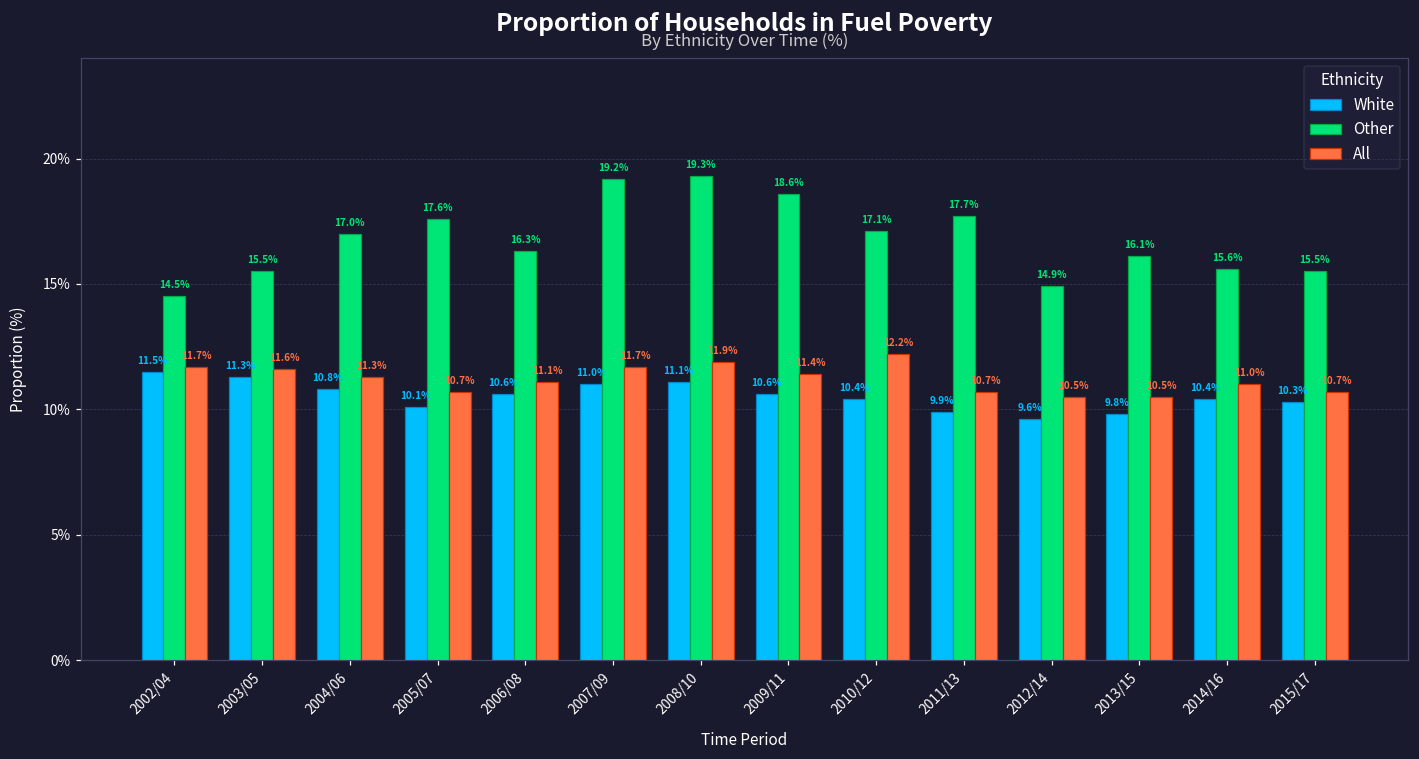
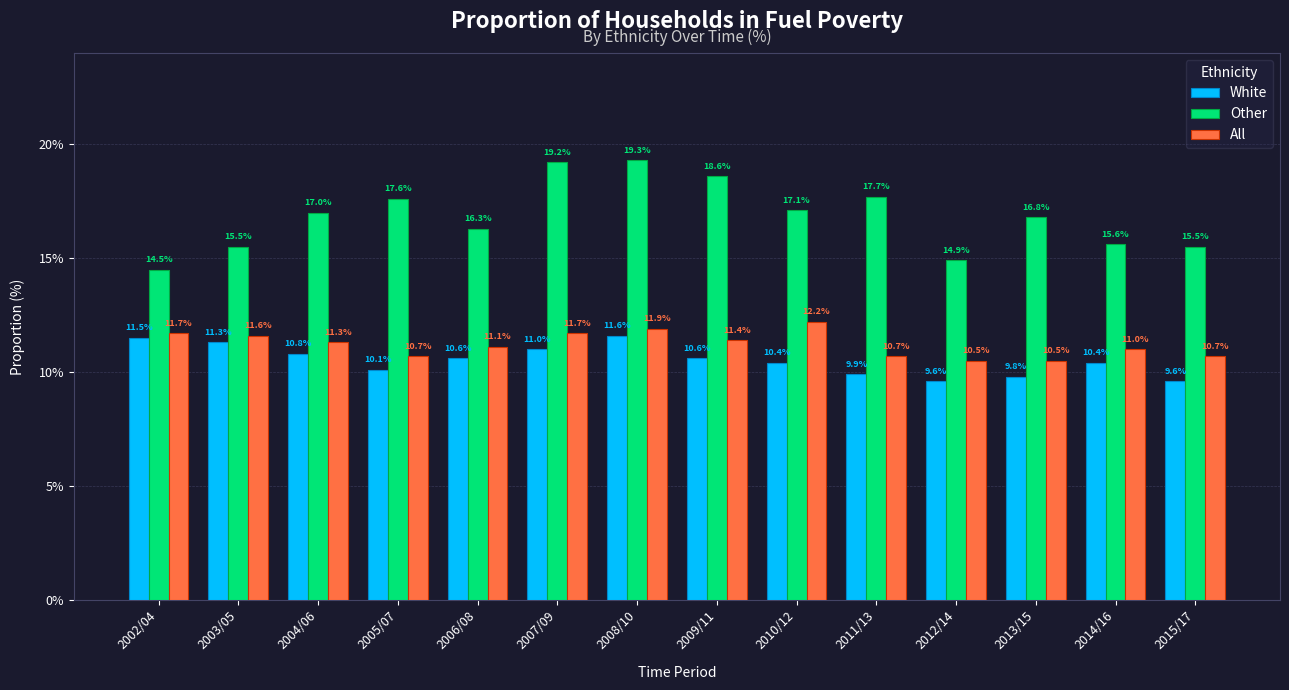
White, 2008/10: 11.1% -> 11.6%
Other, 2013/15: 16.1% -> 16.8%
White, 2015/17: 10.3% -> 9.6%
